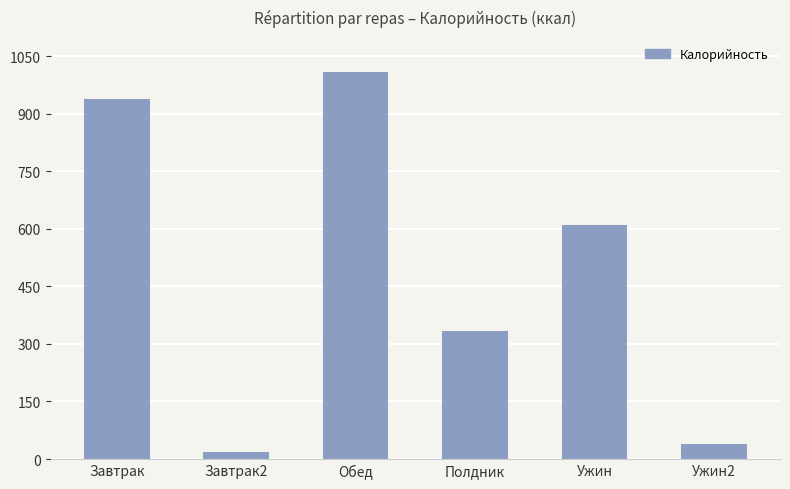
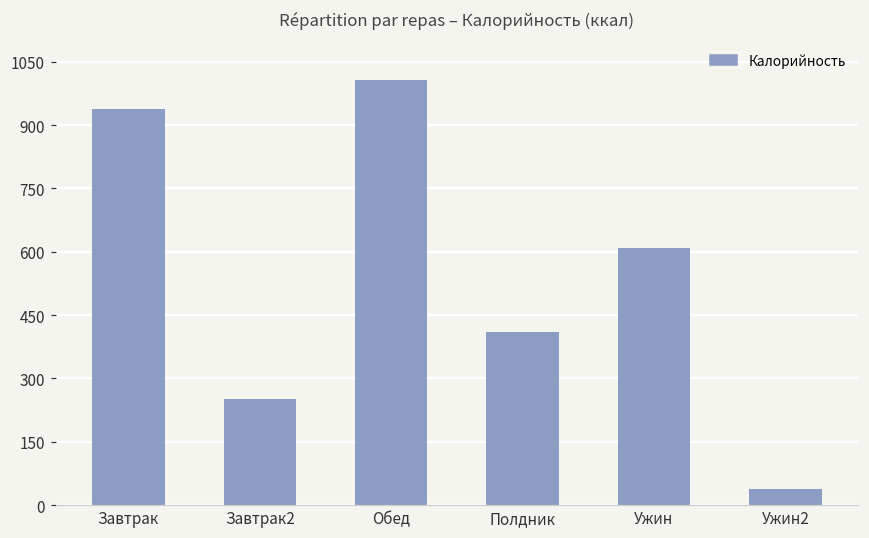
Завтрак2: 20 -> 250
Полдник: 330 -> 410
